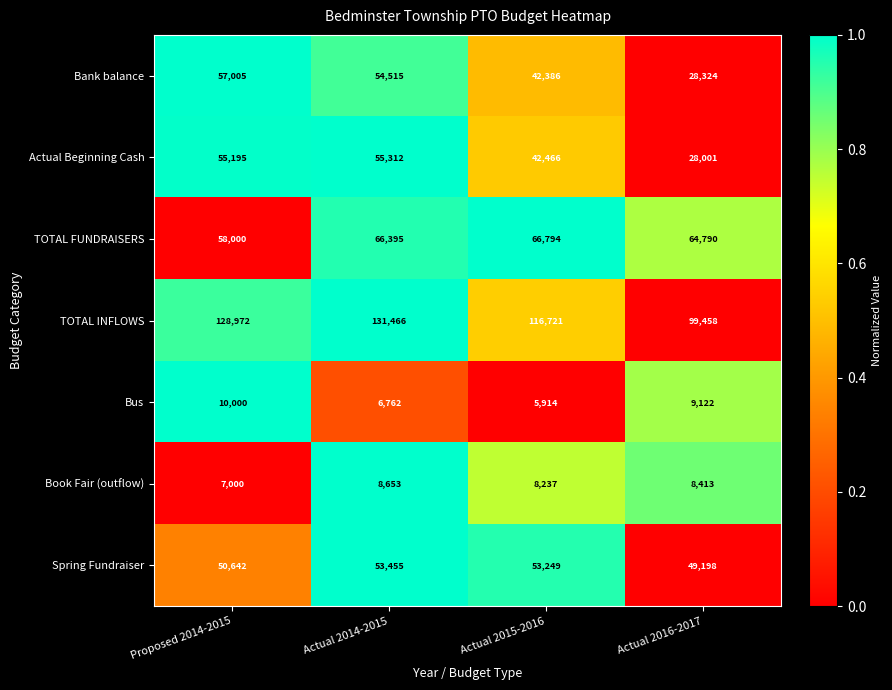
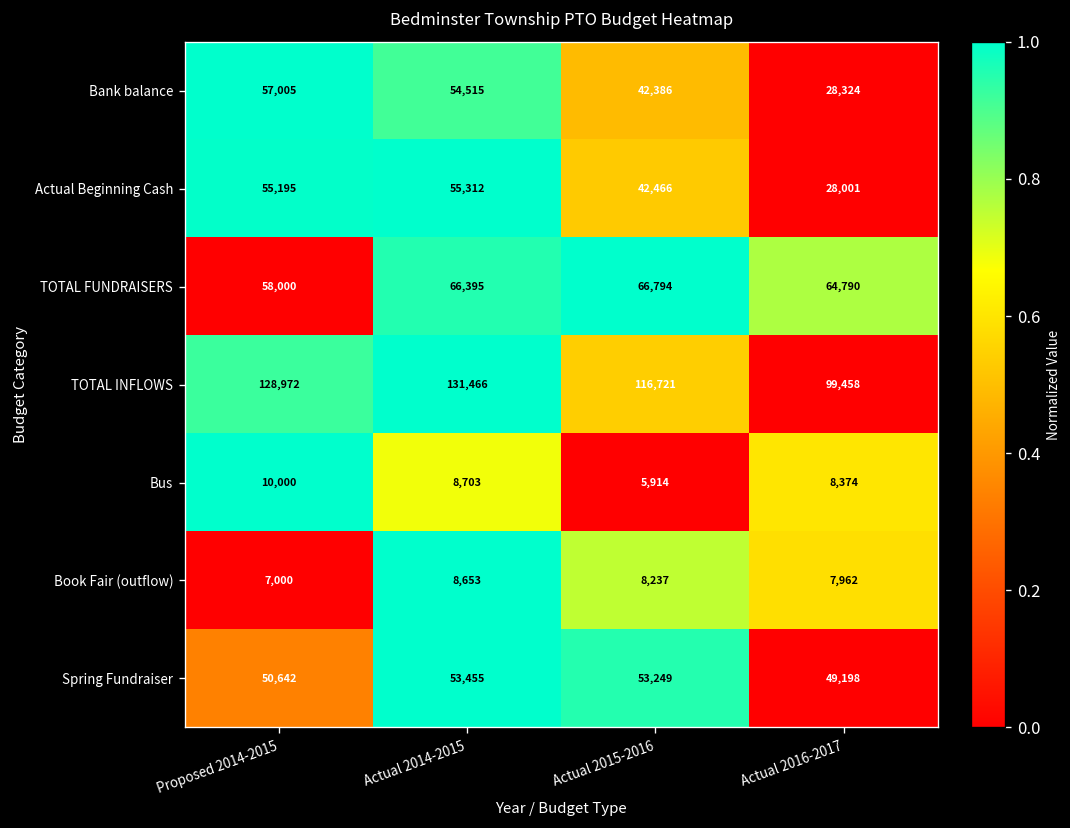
Bus, Actual 2014-2015: 6,762 -> 8,703
Bus, Actual 2016-2017: 9,122 -> 8,374
Book Fair (outflow), Actual 2016-2017: 8,413 -> 7,962
